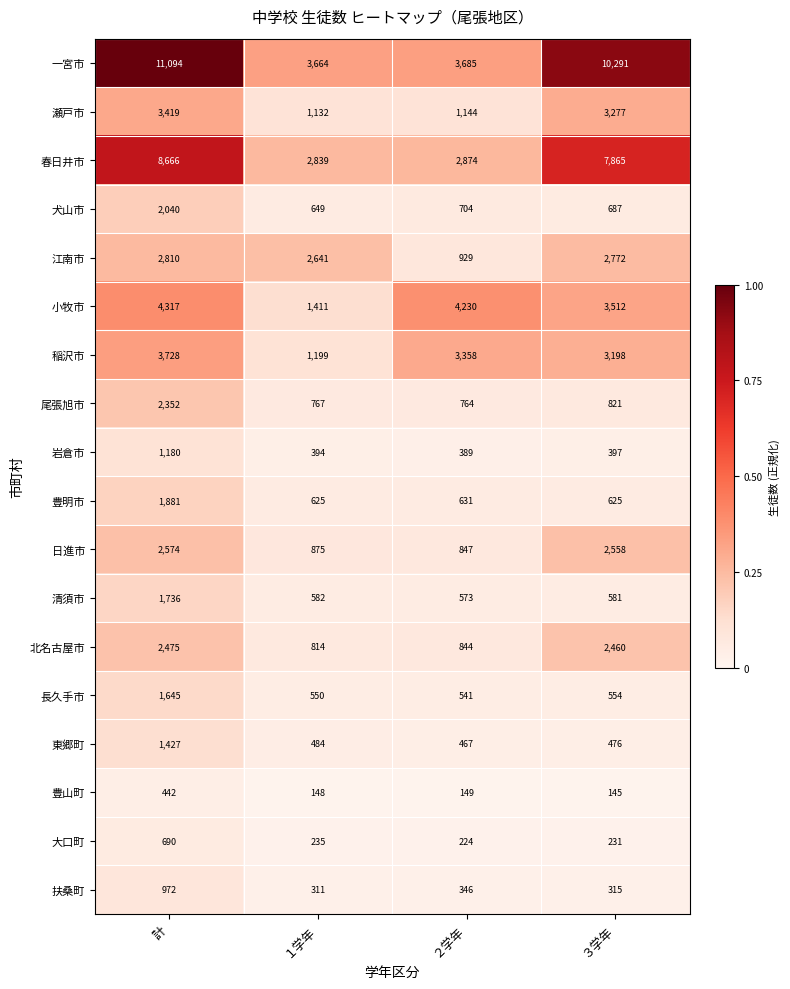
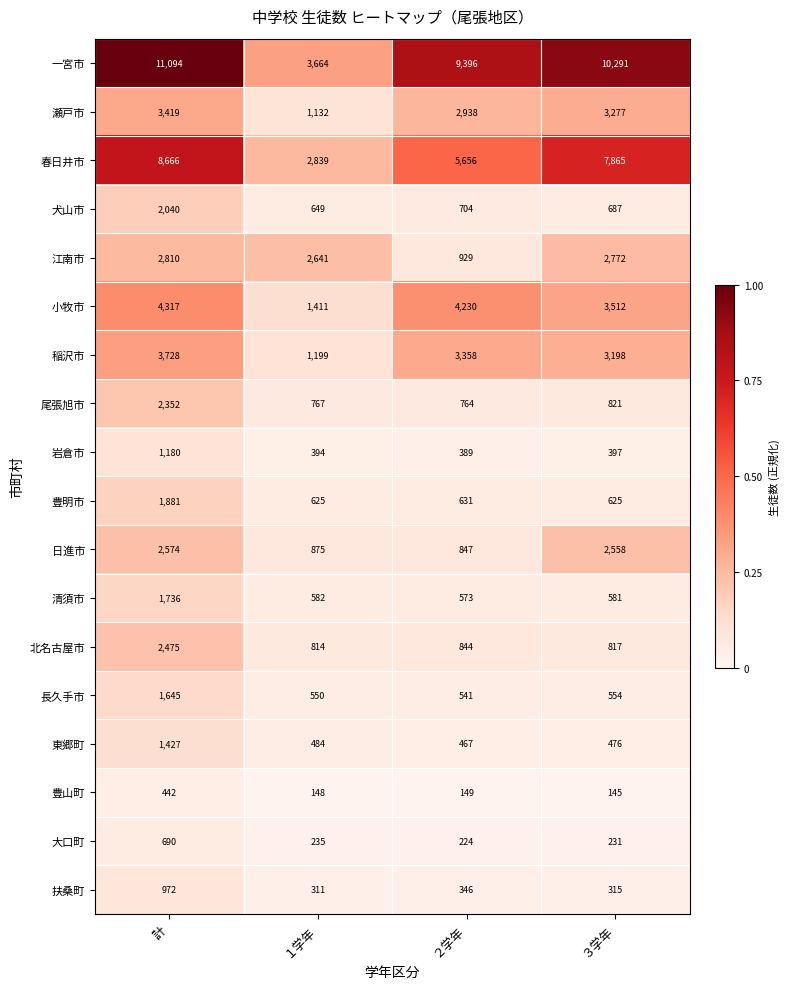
一宮市, ２学年: 3,685 -> 9,396
瀬戸市, ２学年: 1,144 -> 2,938
春日井市, ２学年: 2,874 -> 5,656
北名古屋市, ３学年: 2,460 -> 817
